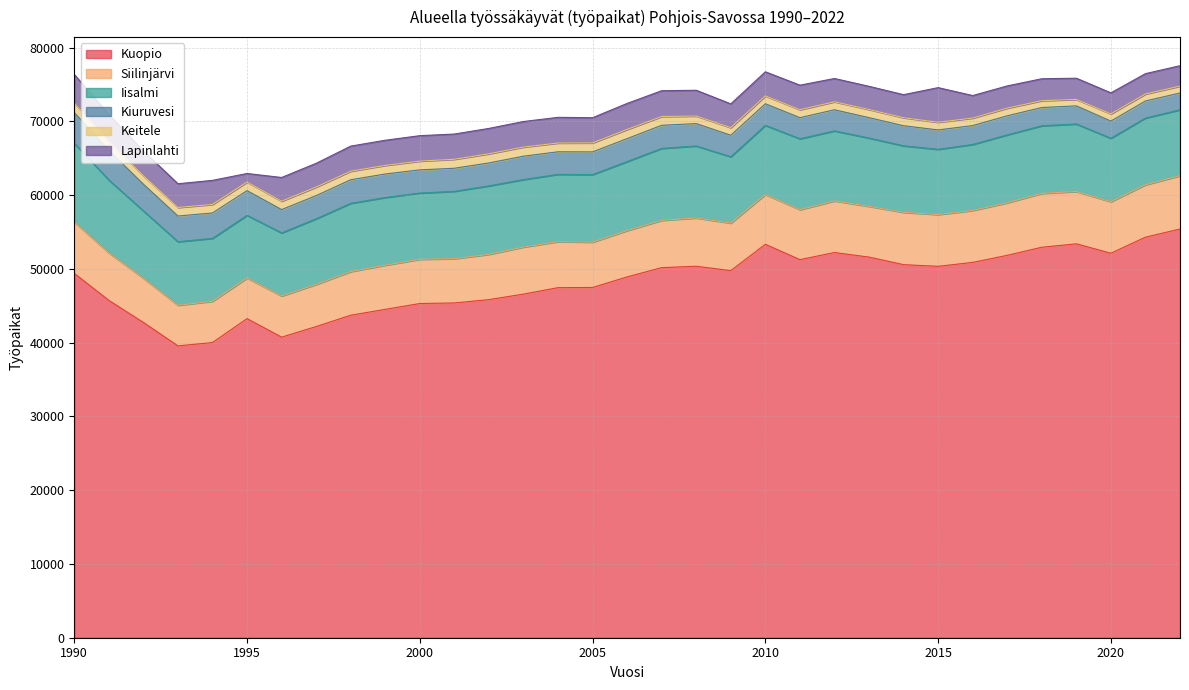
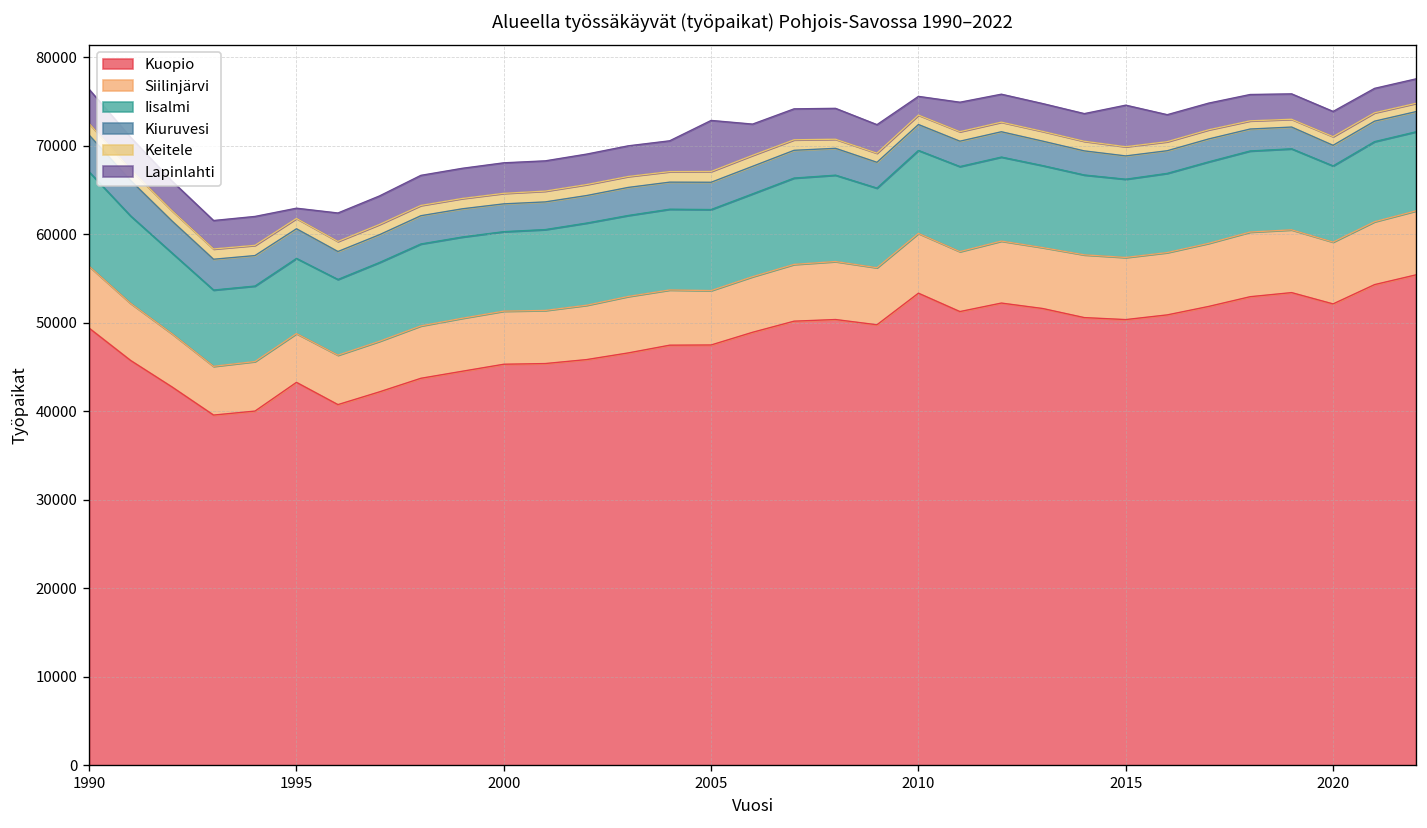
Lapinlahti, 2005: 3000 -> 6000
Lapinlahti, 2010: 3000 -> 2000
